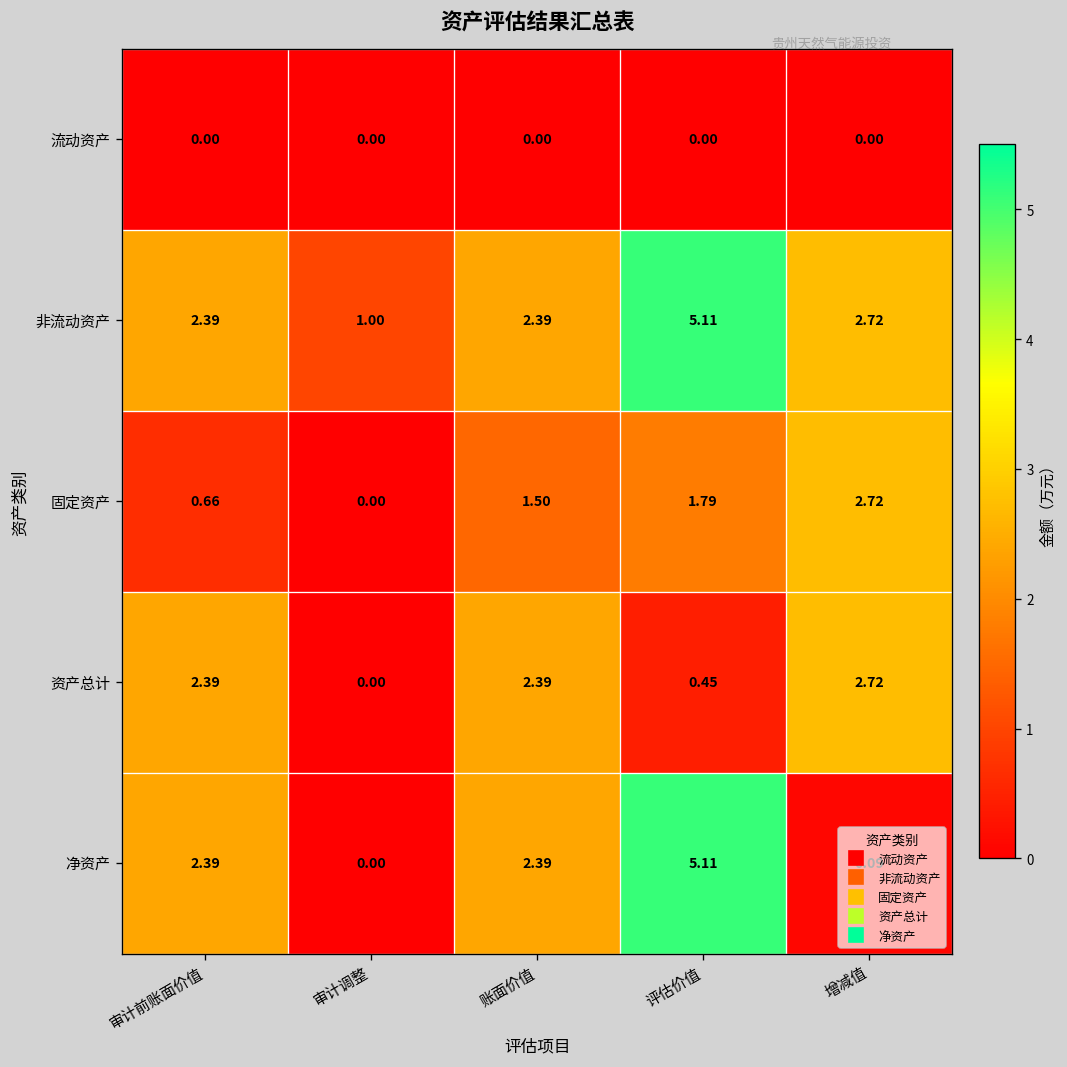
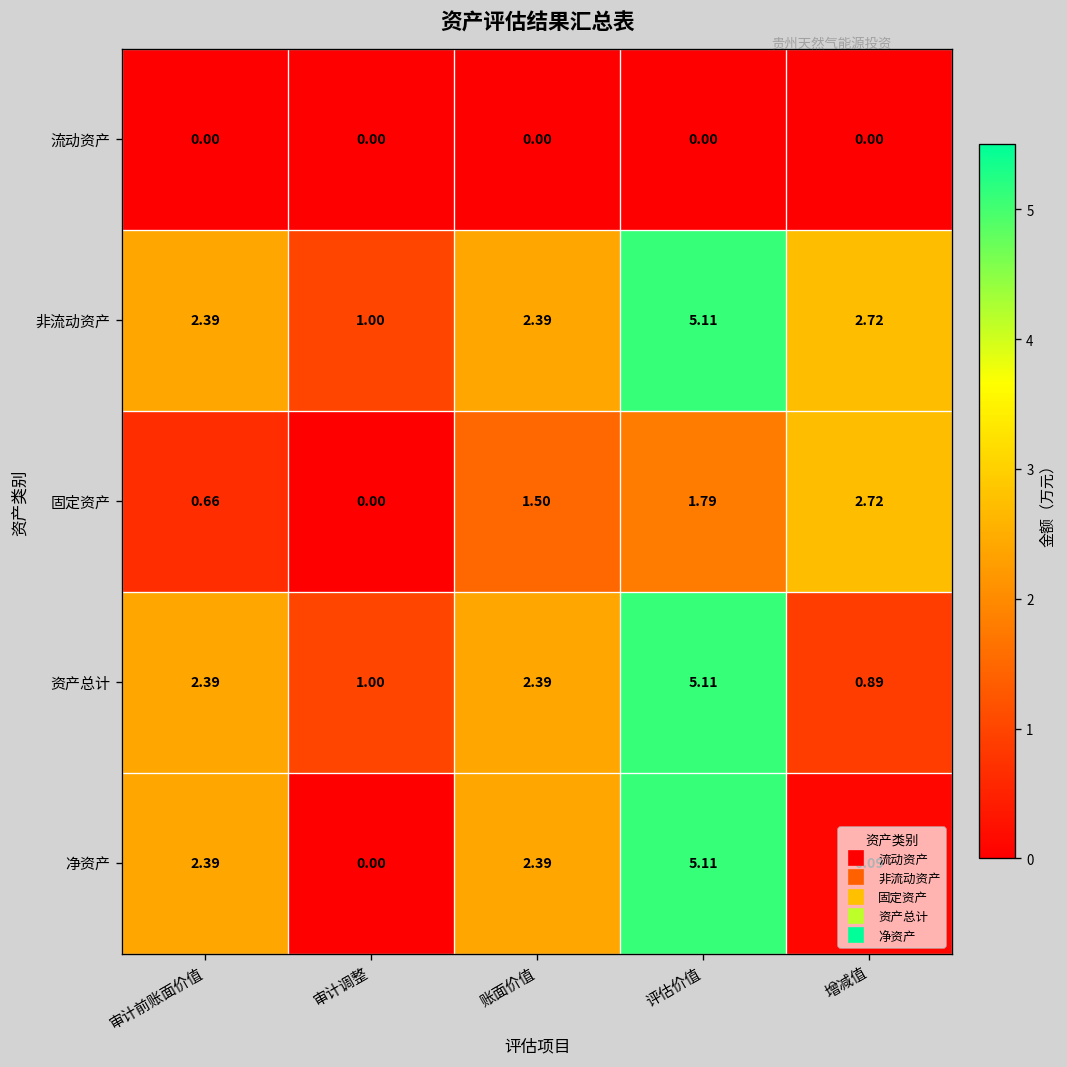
资产总计, 审计调整: 0.00 -> 1.00
资产总计, 评估价值: 0.45 -> 5.11
资产总计, 增减值: 2.72 -> 0.89
